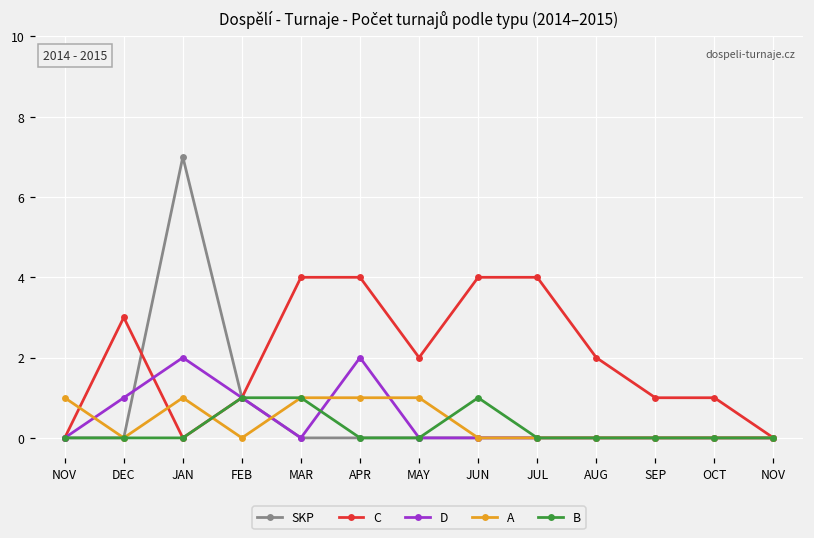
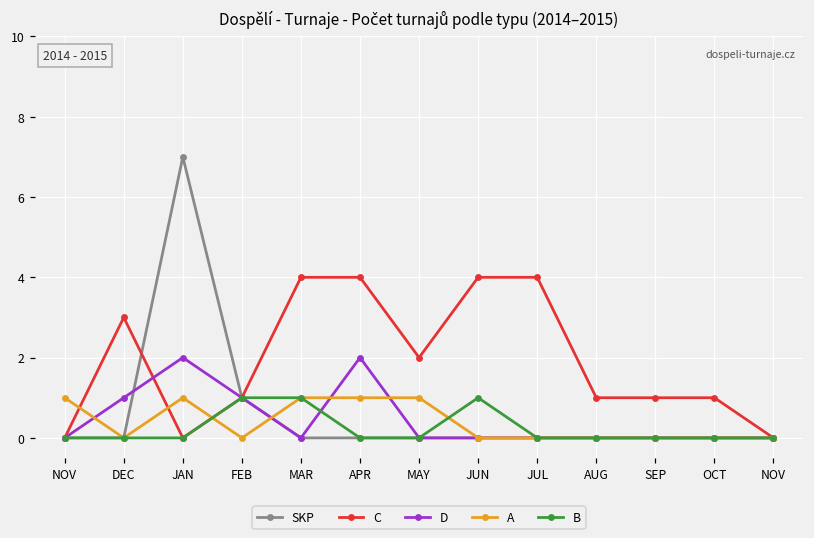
C, AUG: 2 -> 1
